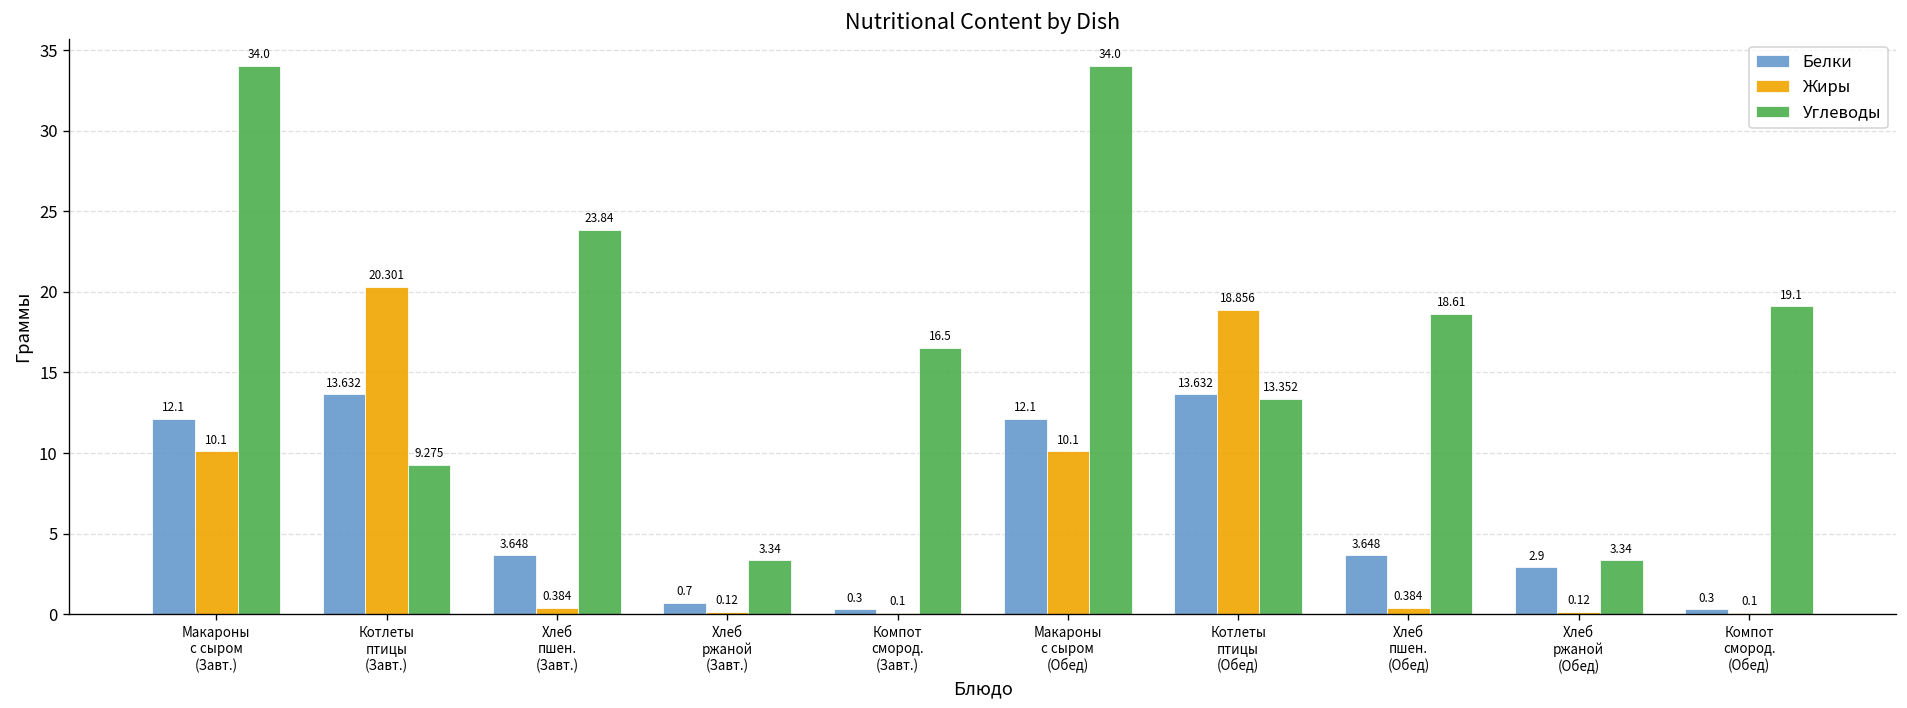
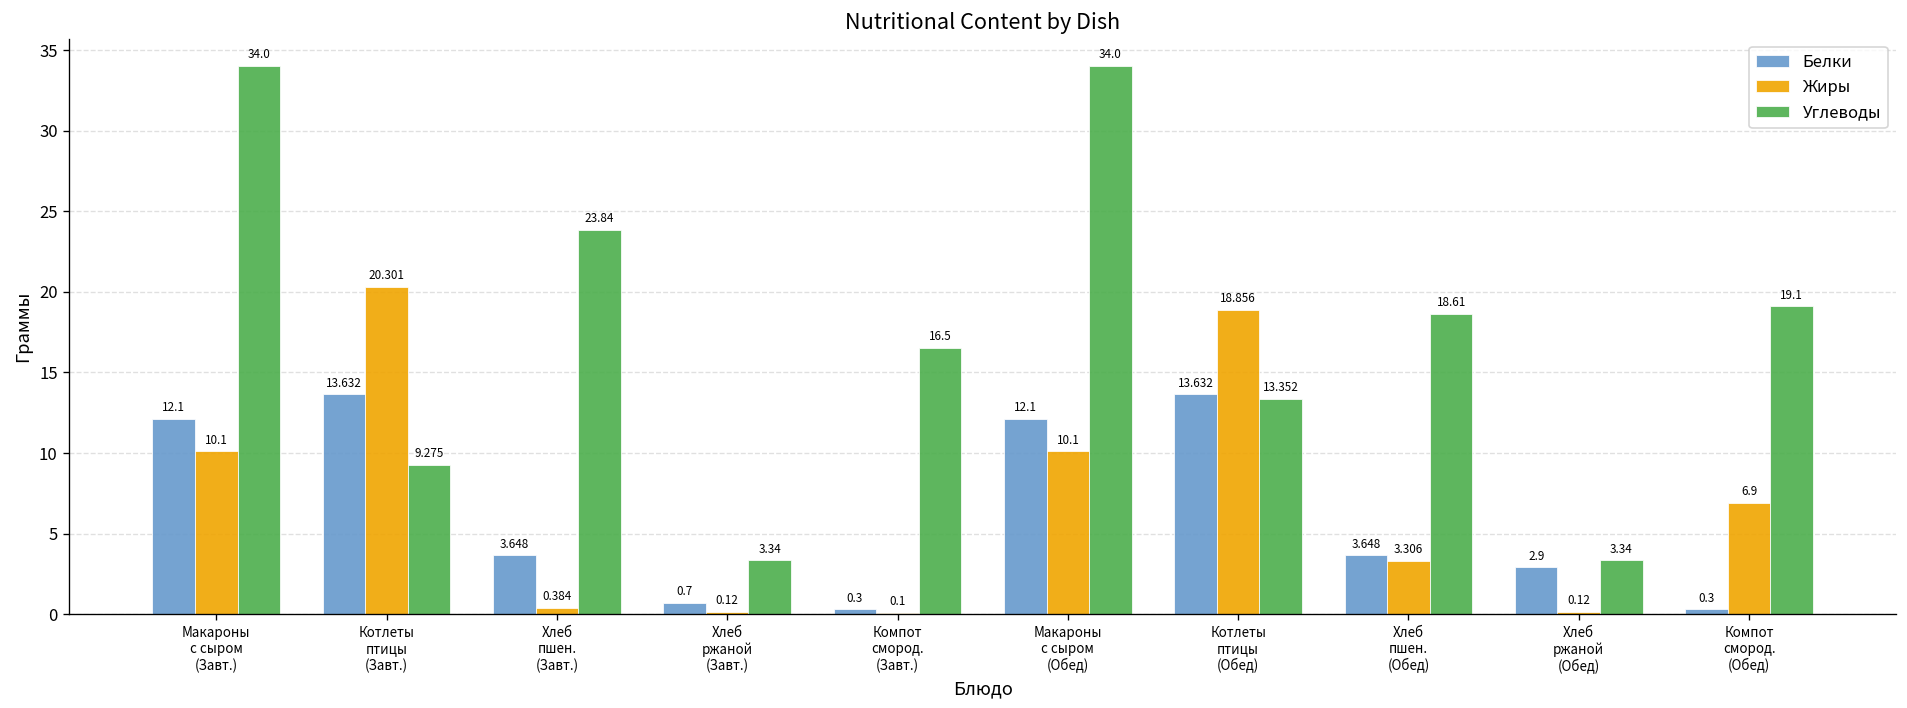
Жиры, Хлеб пшен. (Обед): 0.384 -> 3.306
Жиры, Компот смород. (Обед): 0.1 -> 6.9
